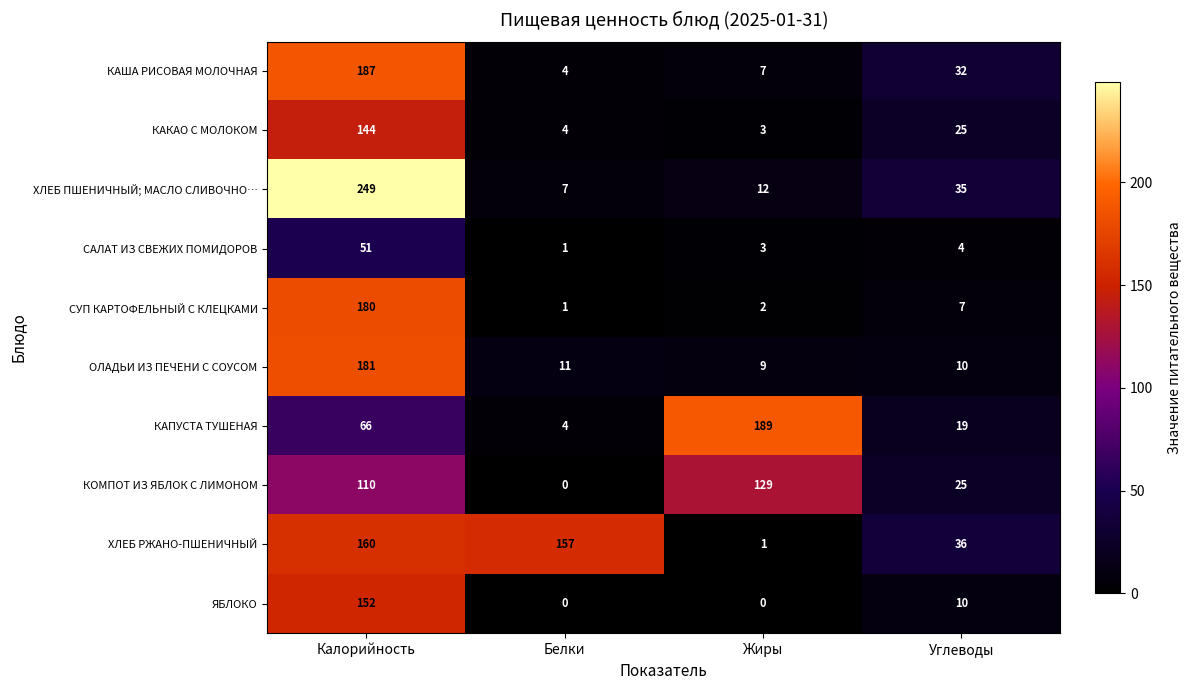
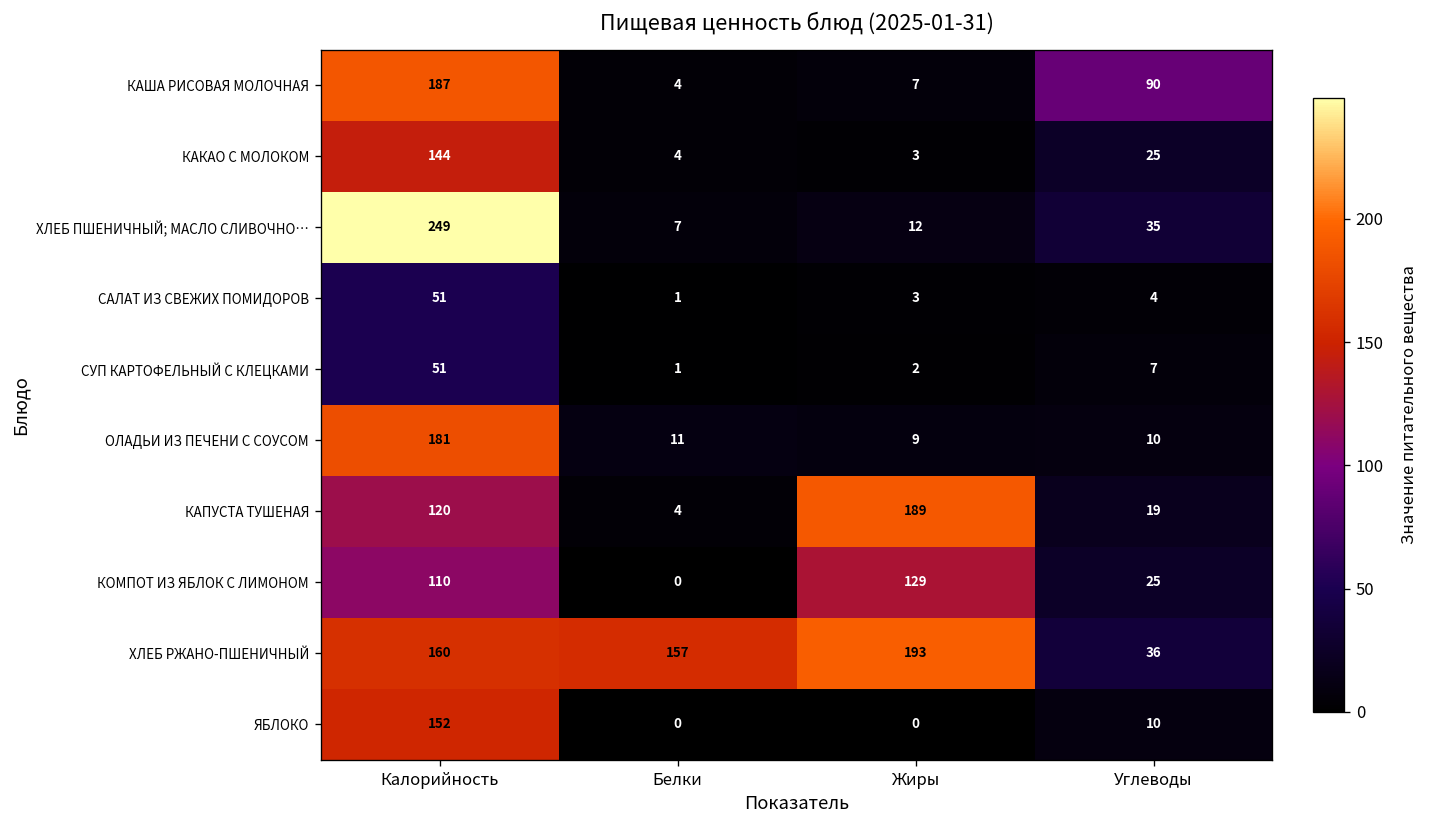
КАША РИСОВАЯ МОЛОЧНАЯ, Углеводы: 32 -> 90
СУП КАРТОФЕЛЬНЫЙ С КЛЕЦКАМИ, Калорийность: 180 -> 51
КАПУСТА ТУШЕНАЯ, Калорийность: 66 -> 120
ХЛЕБ РЖАНО-ПШЕНИЧНЫЙ, Жиры: 1 -> 193
